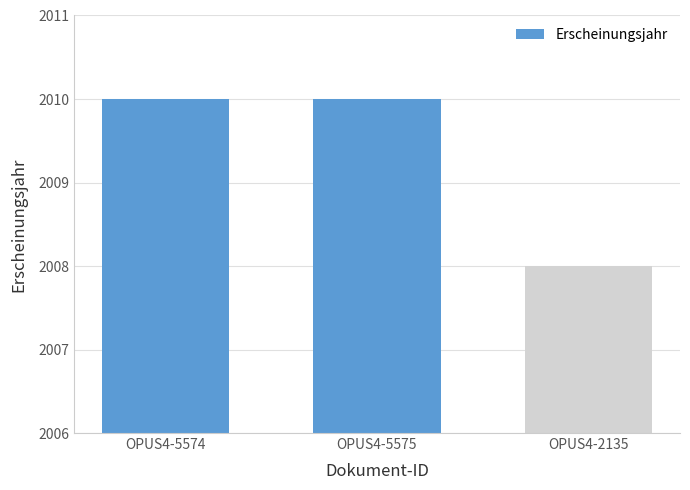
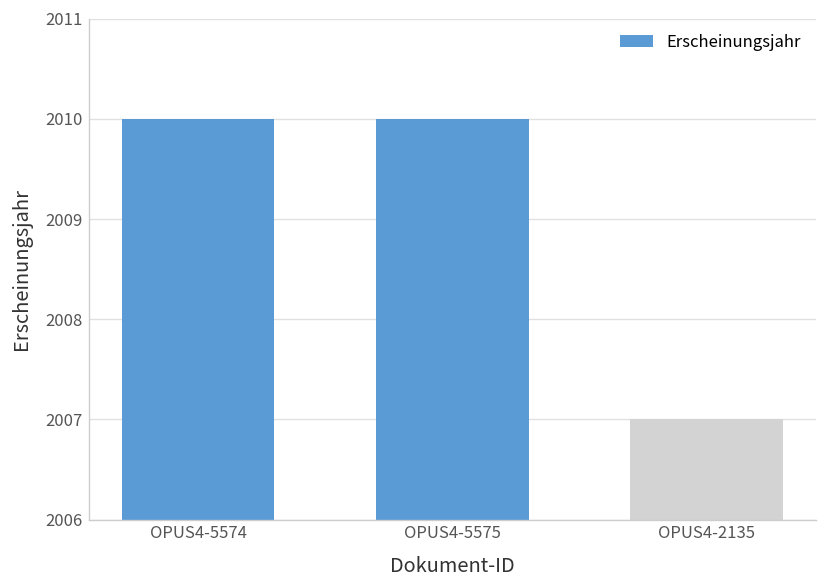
OPUS4-2135: 2008 -> 2007
